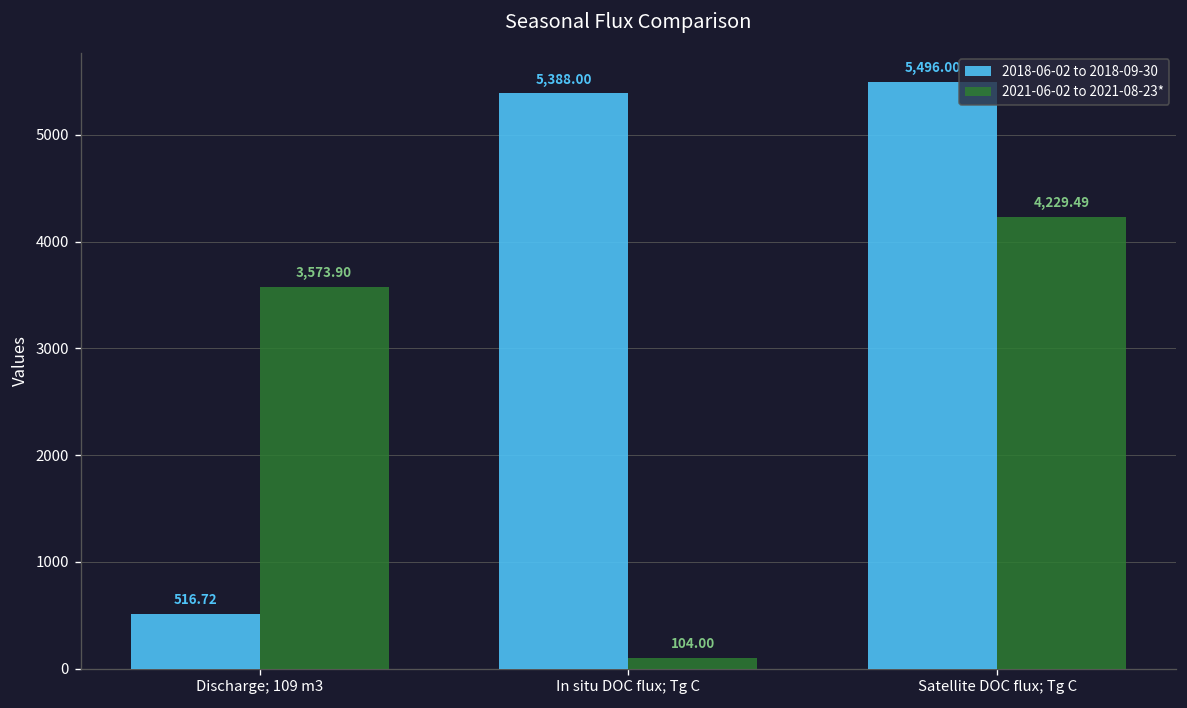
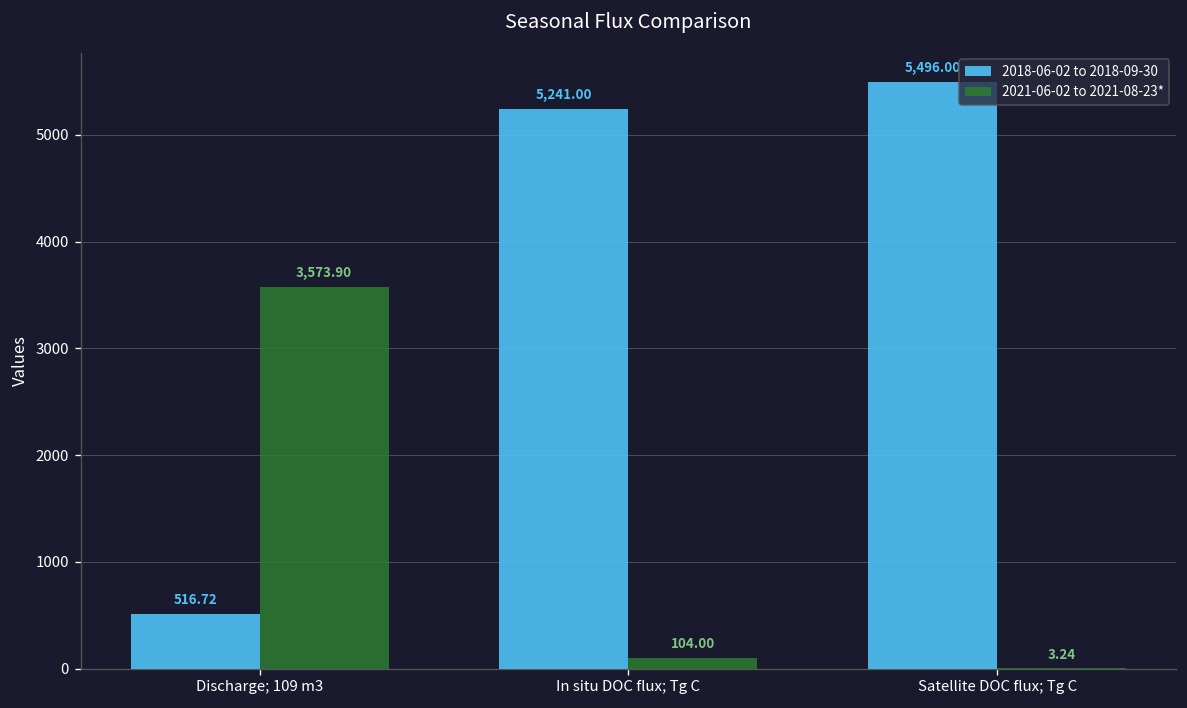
2018-06-02 to 2018-09-30, In situ DOC flux; Tg C: 5,388.00 -> 5,241.00
2021-06-02 to 2021-08-23*, Satellite DOC flux; Tg C: 4,229.49 -> 3.24
